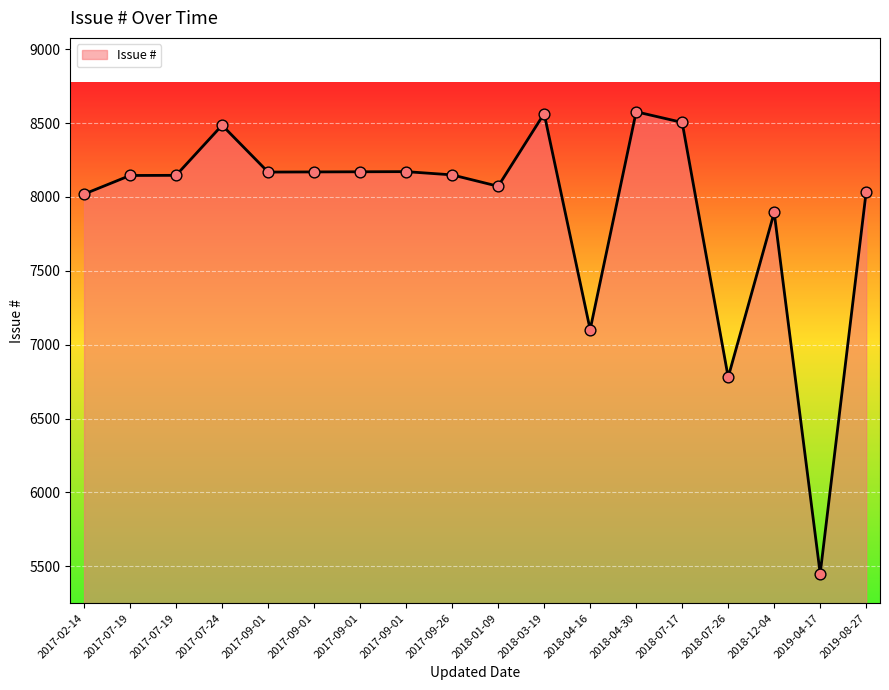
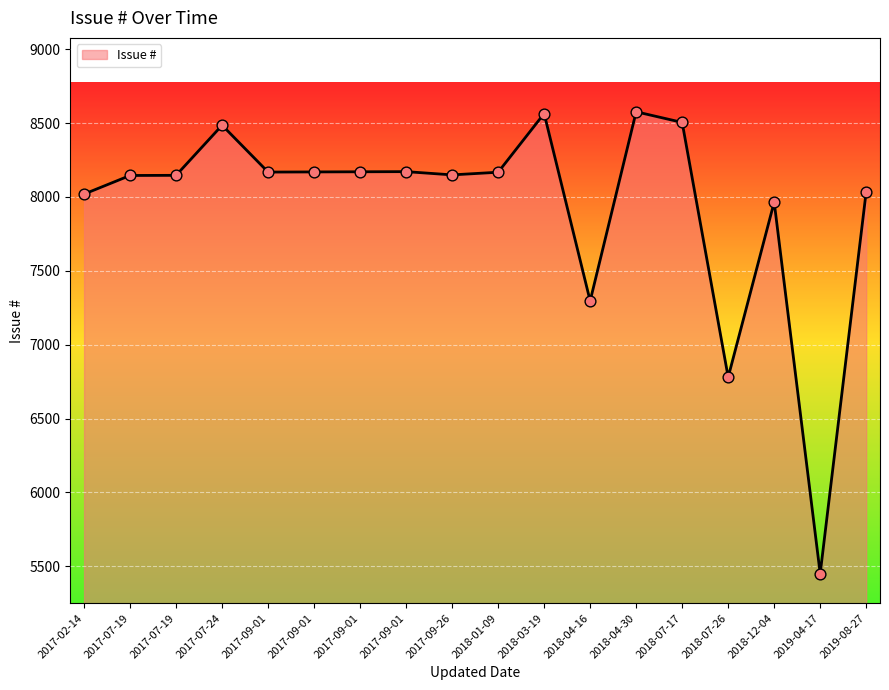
2018-01-09: 8070 -> 8170
2018-04-16: 7100 -> 7300
2018-12-04: 7900 -> 7970
